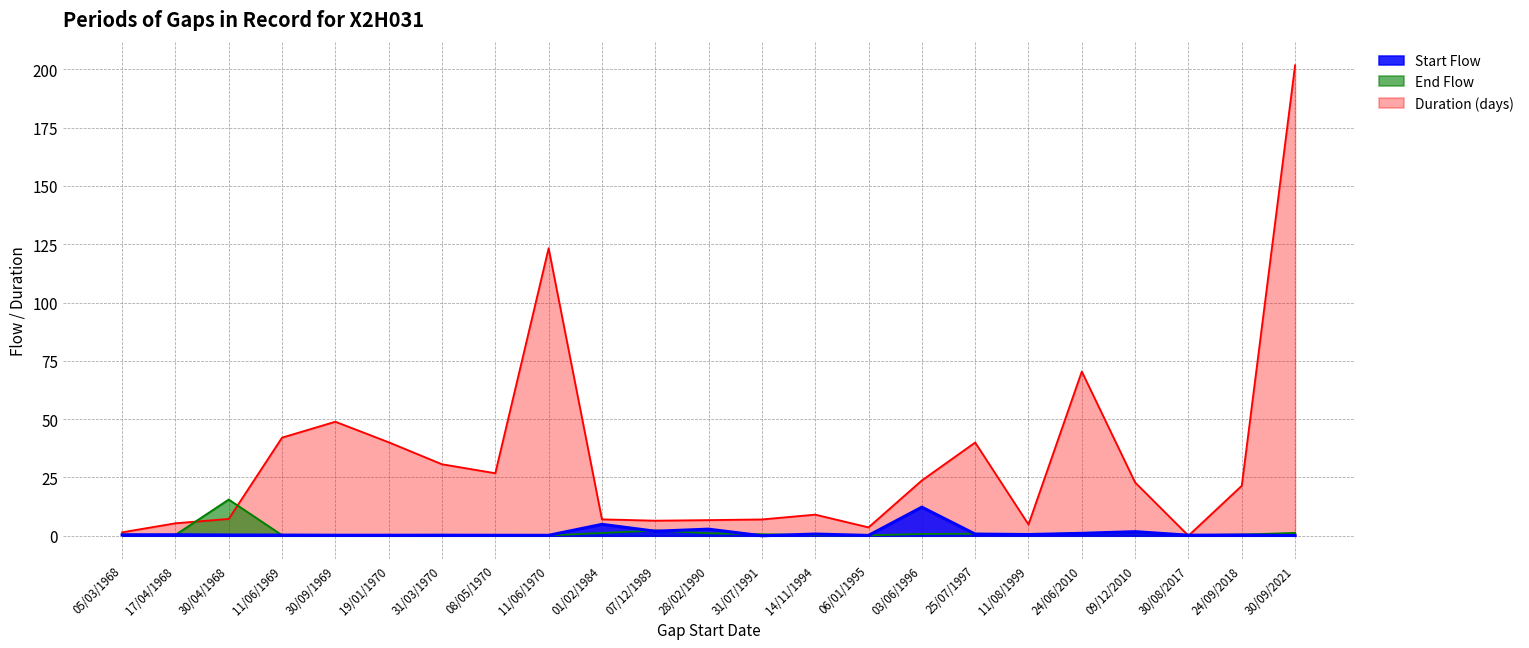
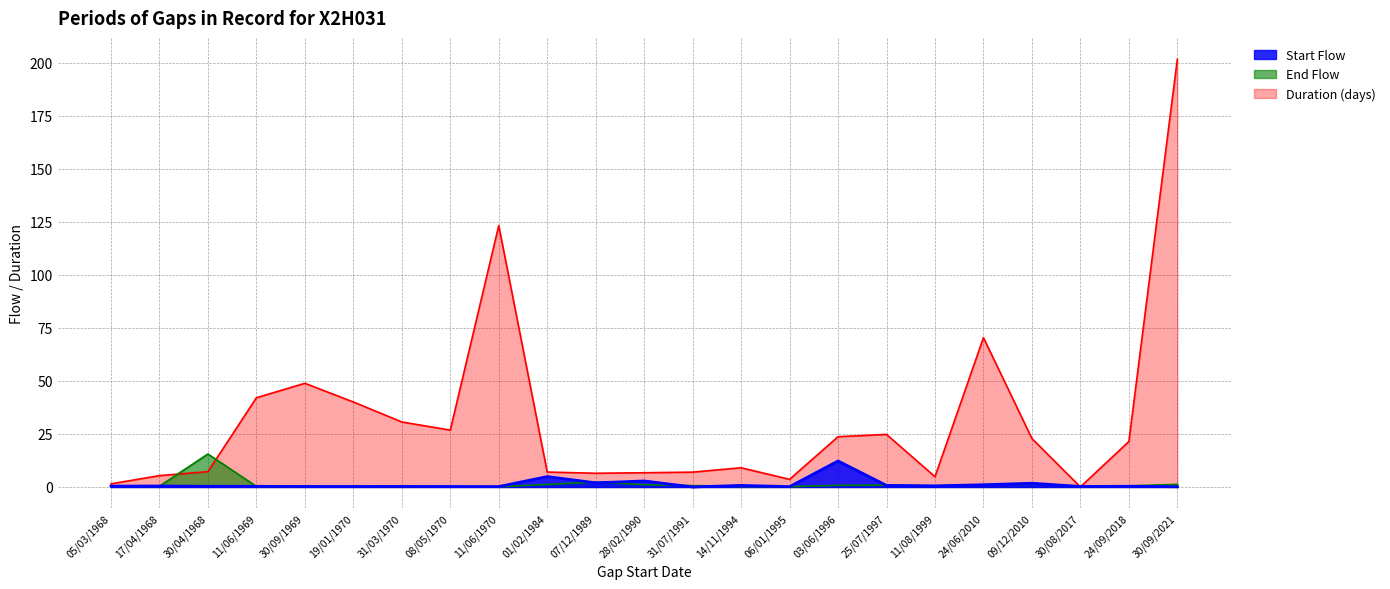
Duration (days), 25/07/1997: 40 -> 25
